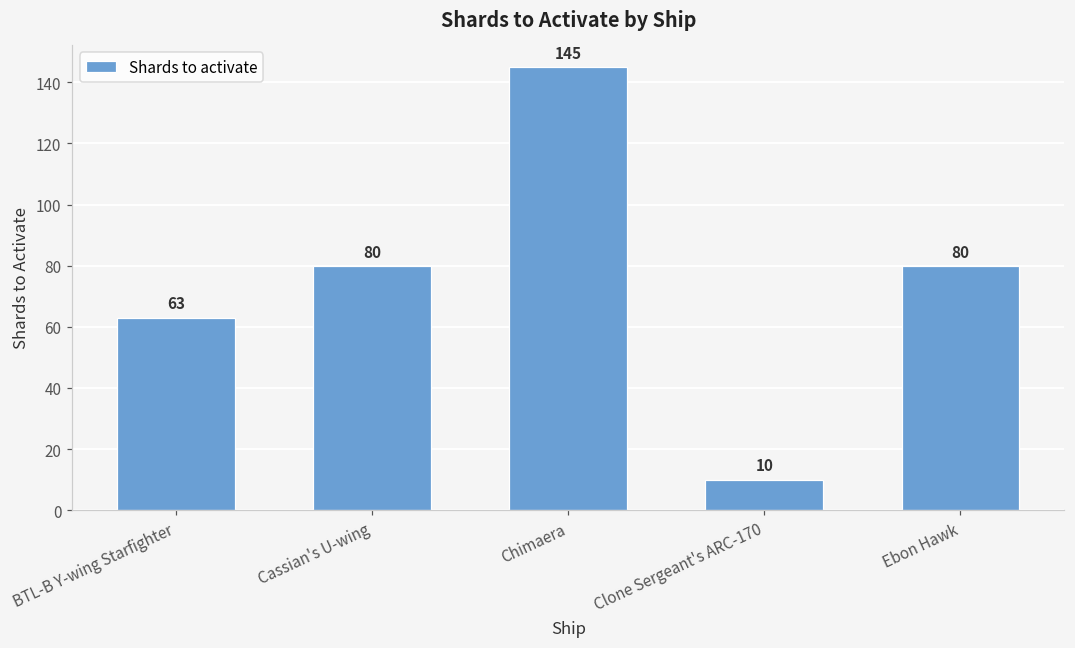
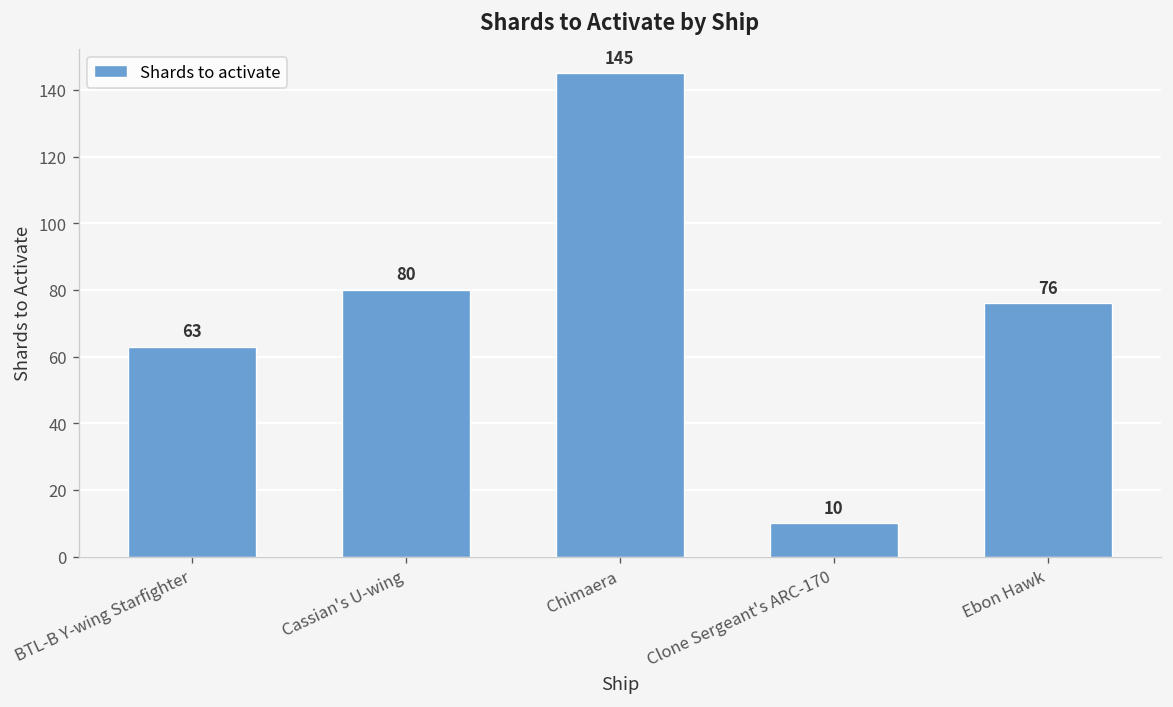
Ebon Hawk: 80 -> 76
